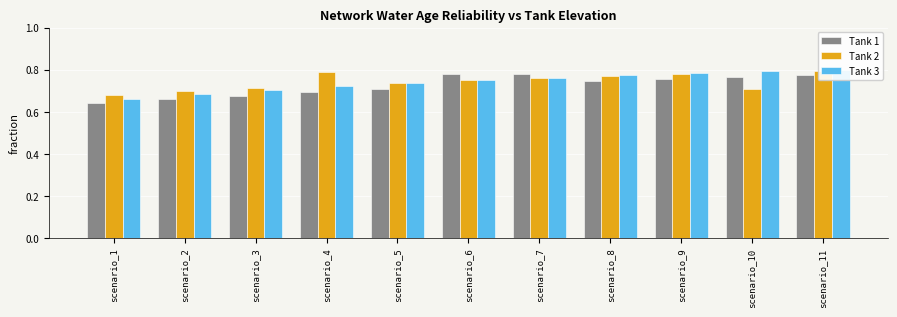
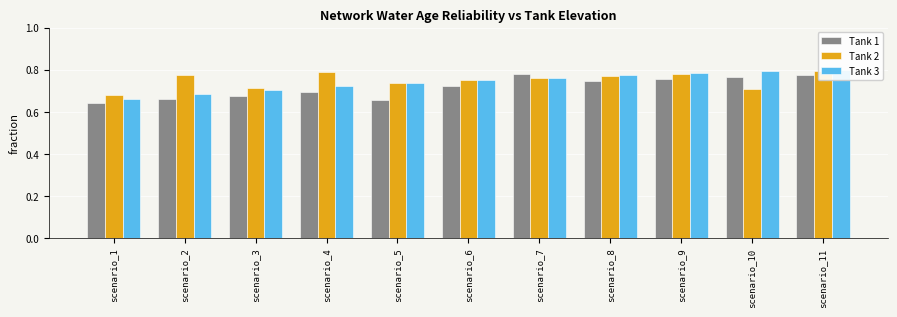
Tank 2, scenario_2: 0.70 -> 0.77
Tank 1, scenario_5: 0.71 -> 0.66
Tank 1, scenario_6: 0.78 -> 0.72
